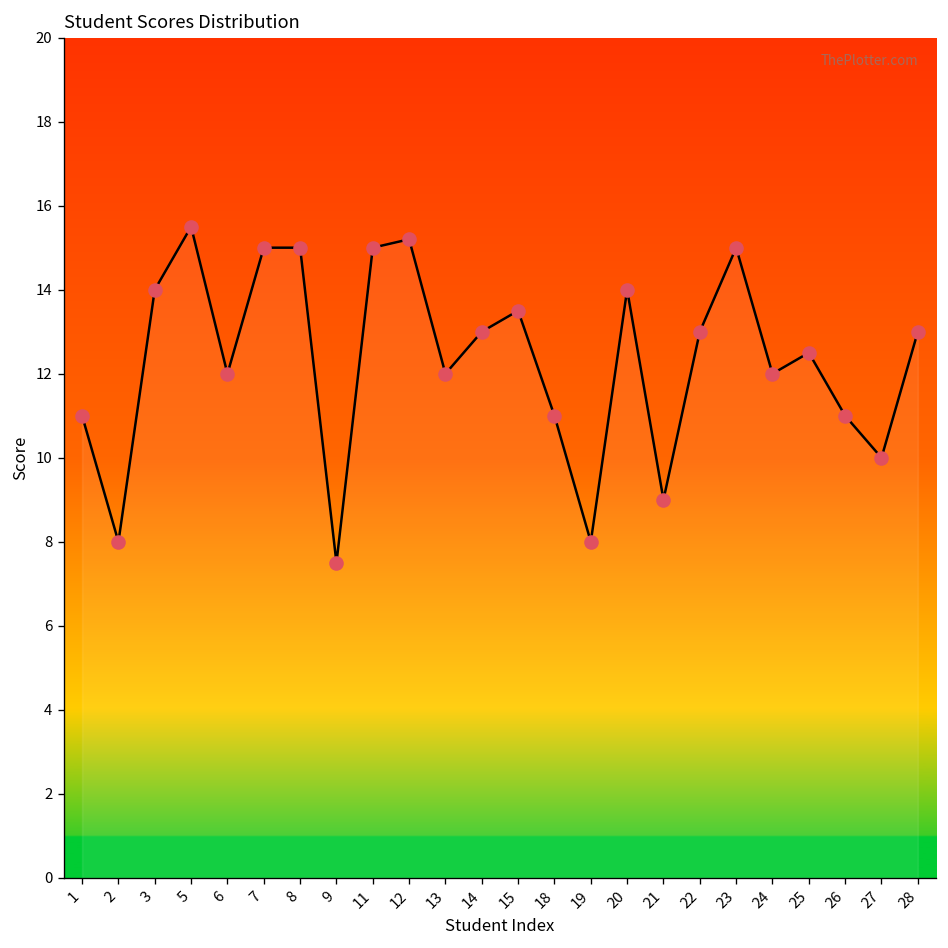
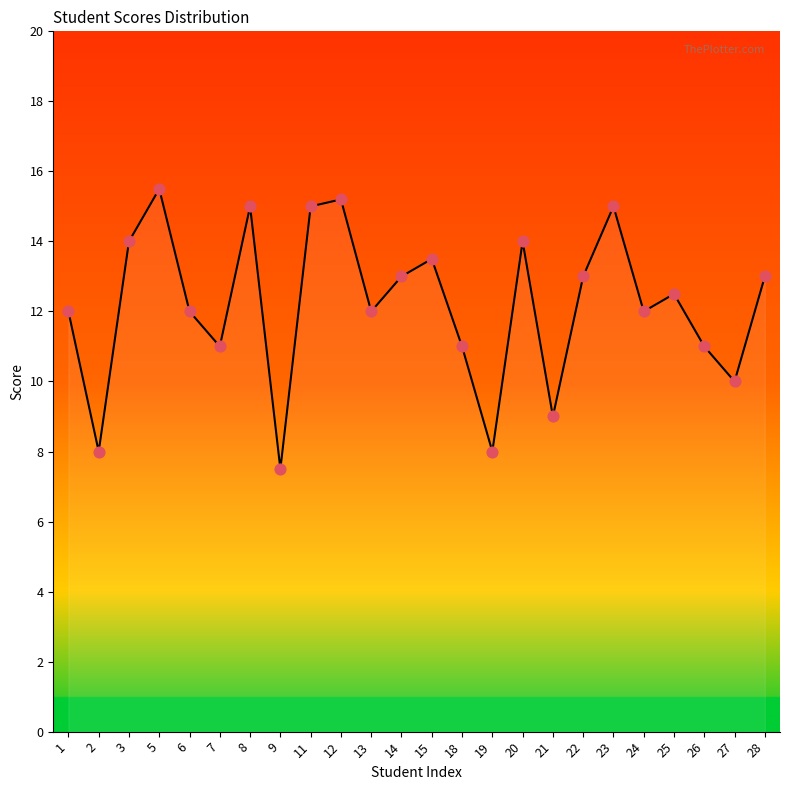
1: 11 -> 12
7: 15 -> 11
